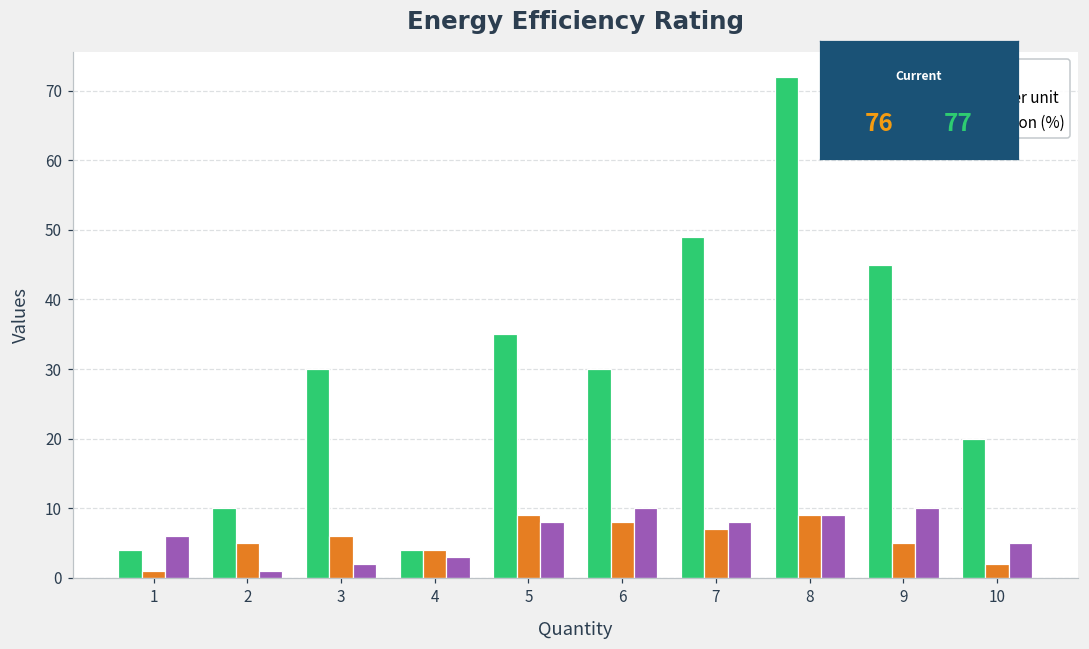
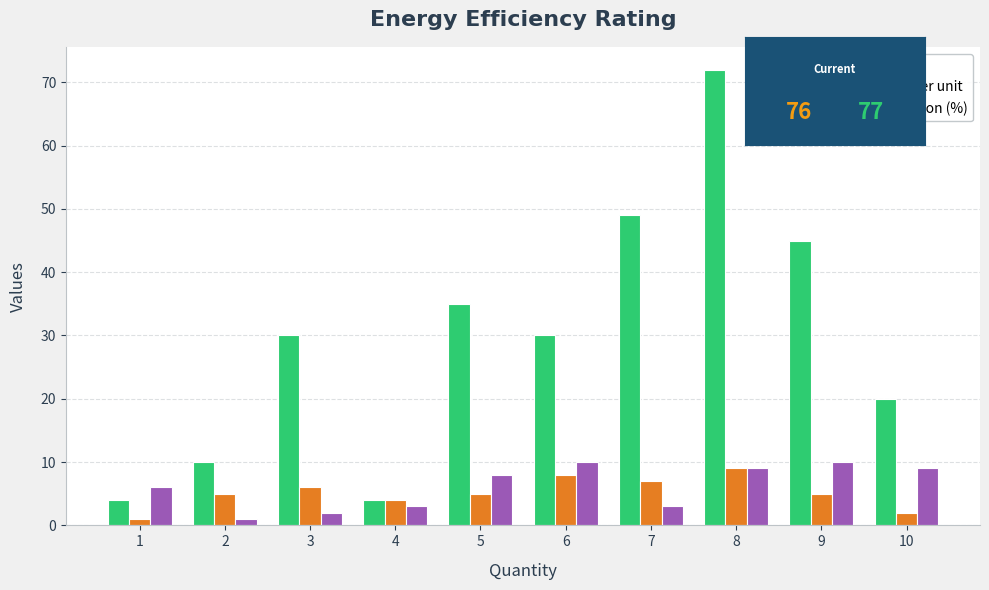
Price per unit, 5: 9 -> 5
Reduction (%), 7: 8 -> 3
Reduction (%), 10: 5 -> 9
